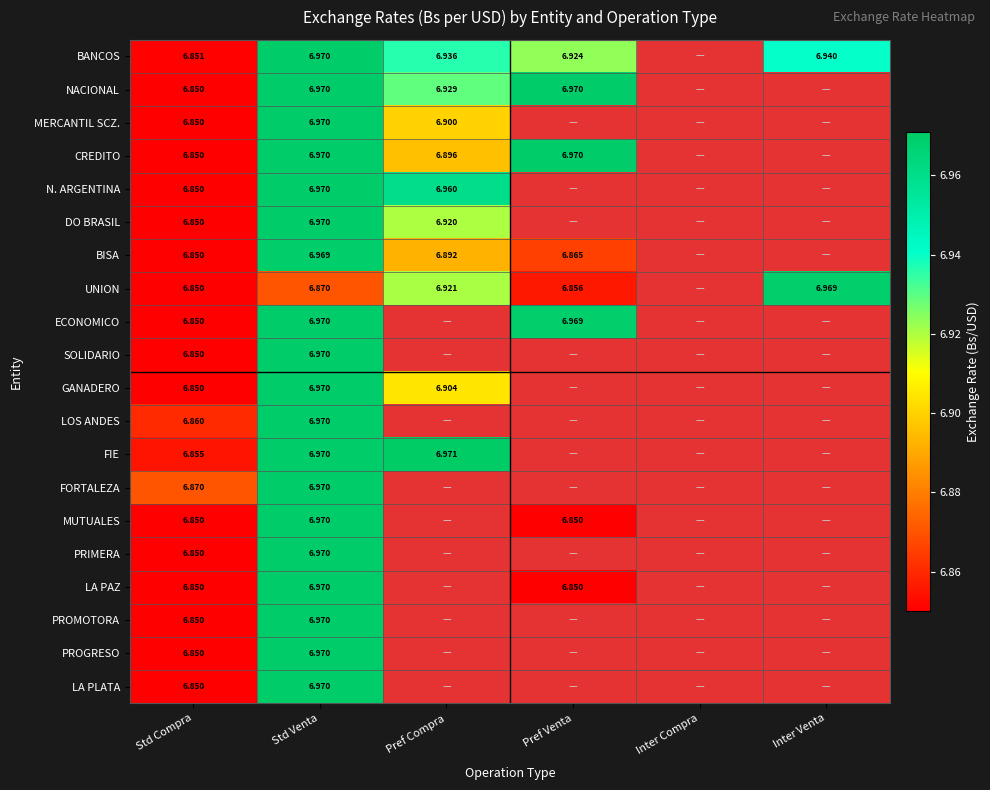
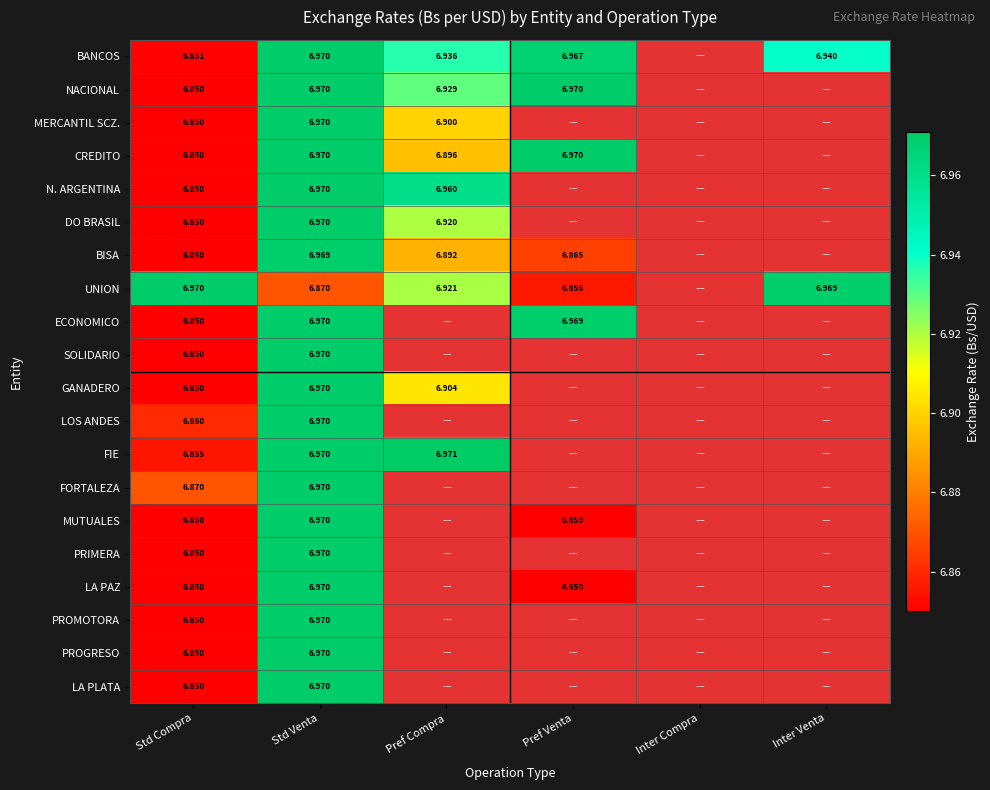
BANCOS, Pref Venta: 6.924 -> 6.967
UNION, Std Compra: 6.850 -> 6.970
